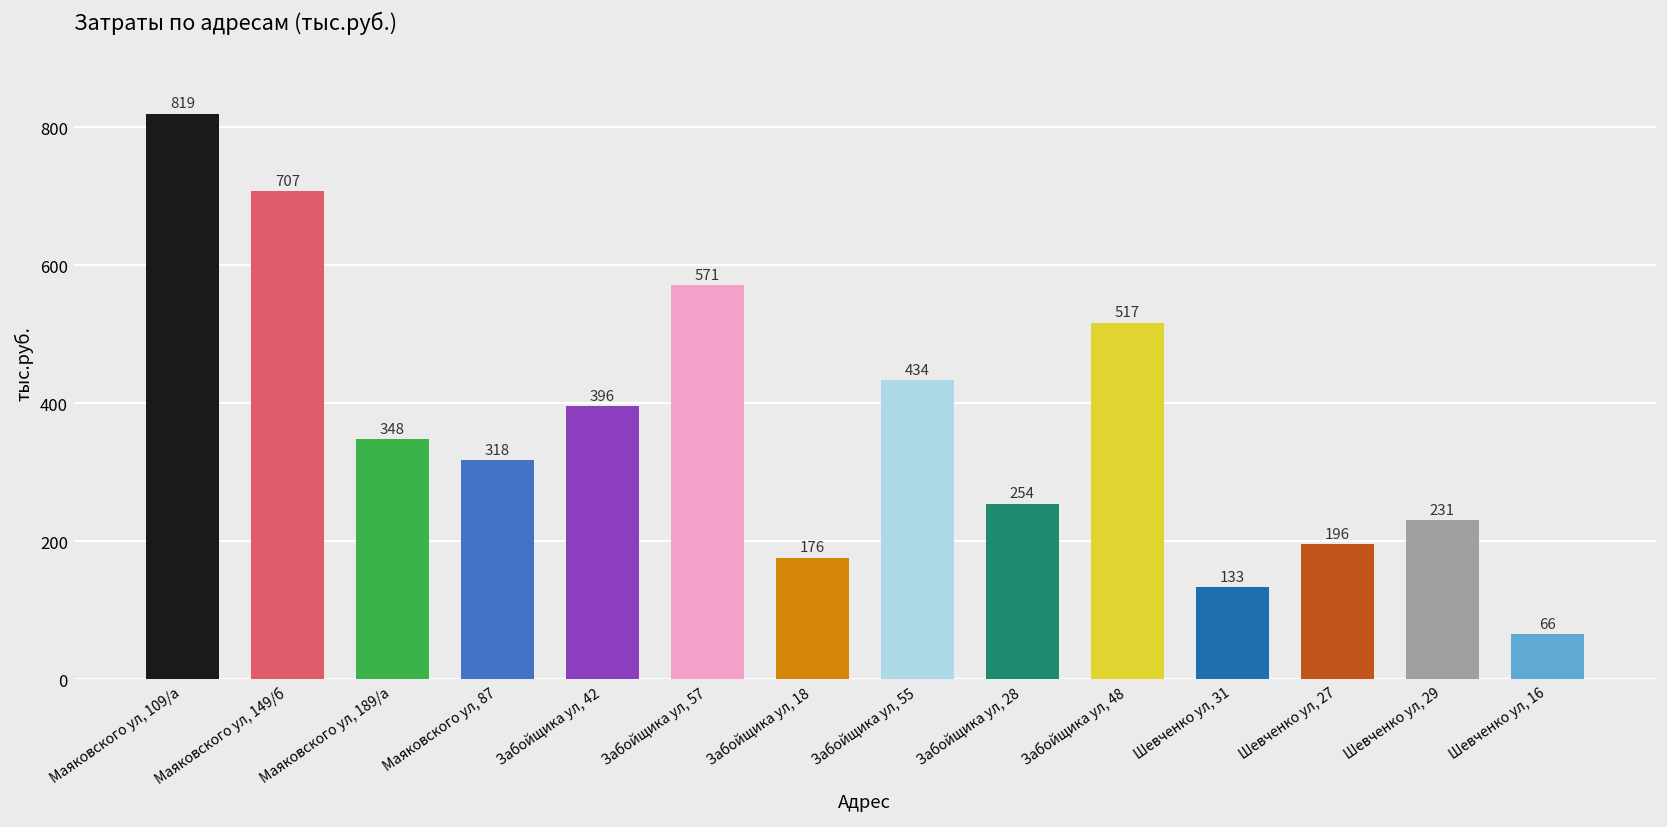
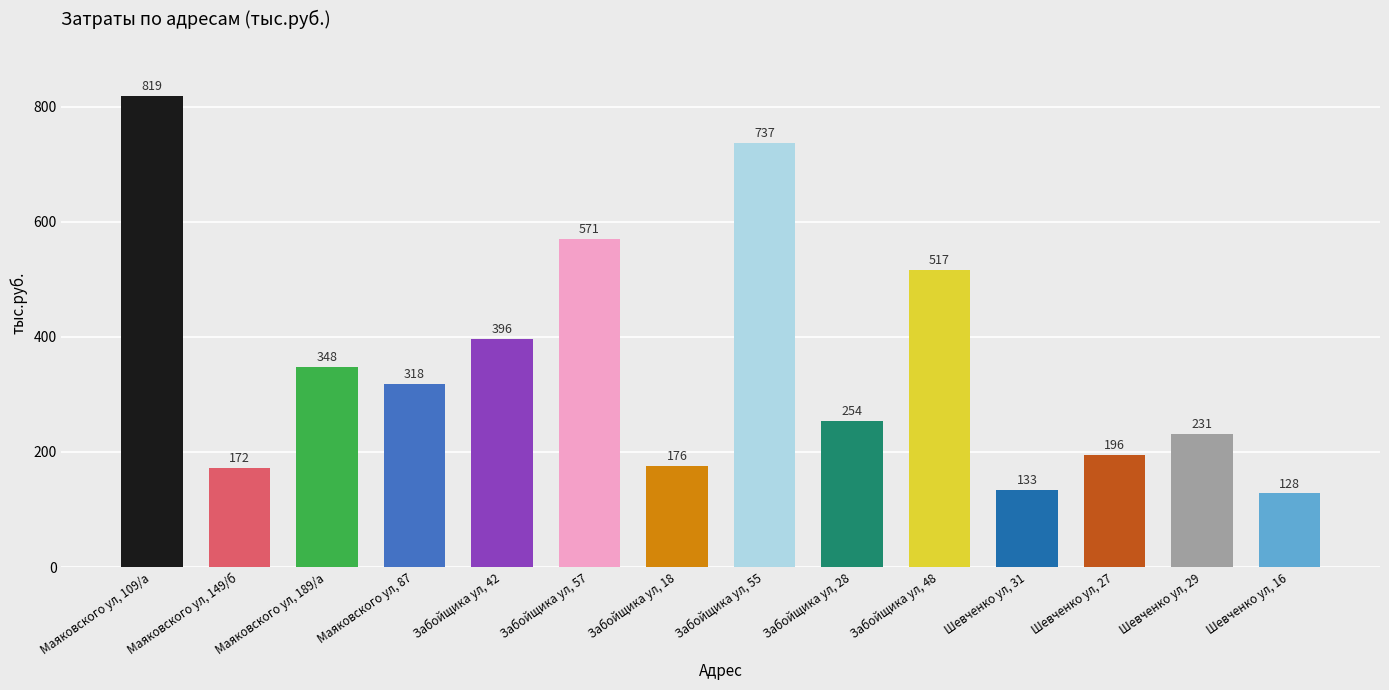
Маяковского ул, 149/б: 707 -> 172
Забойщика ул, 55: 434 -> 737
Шевченко ул, 16: 66 -> 128
